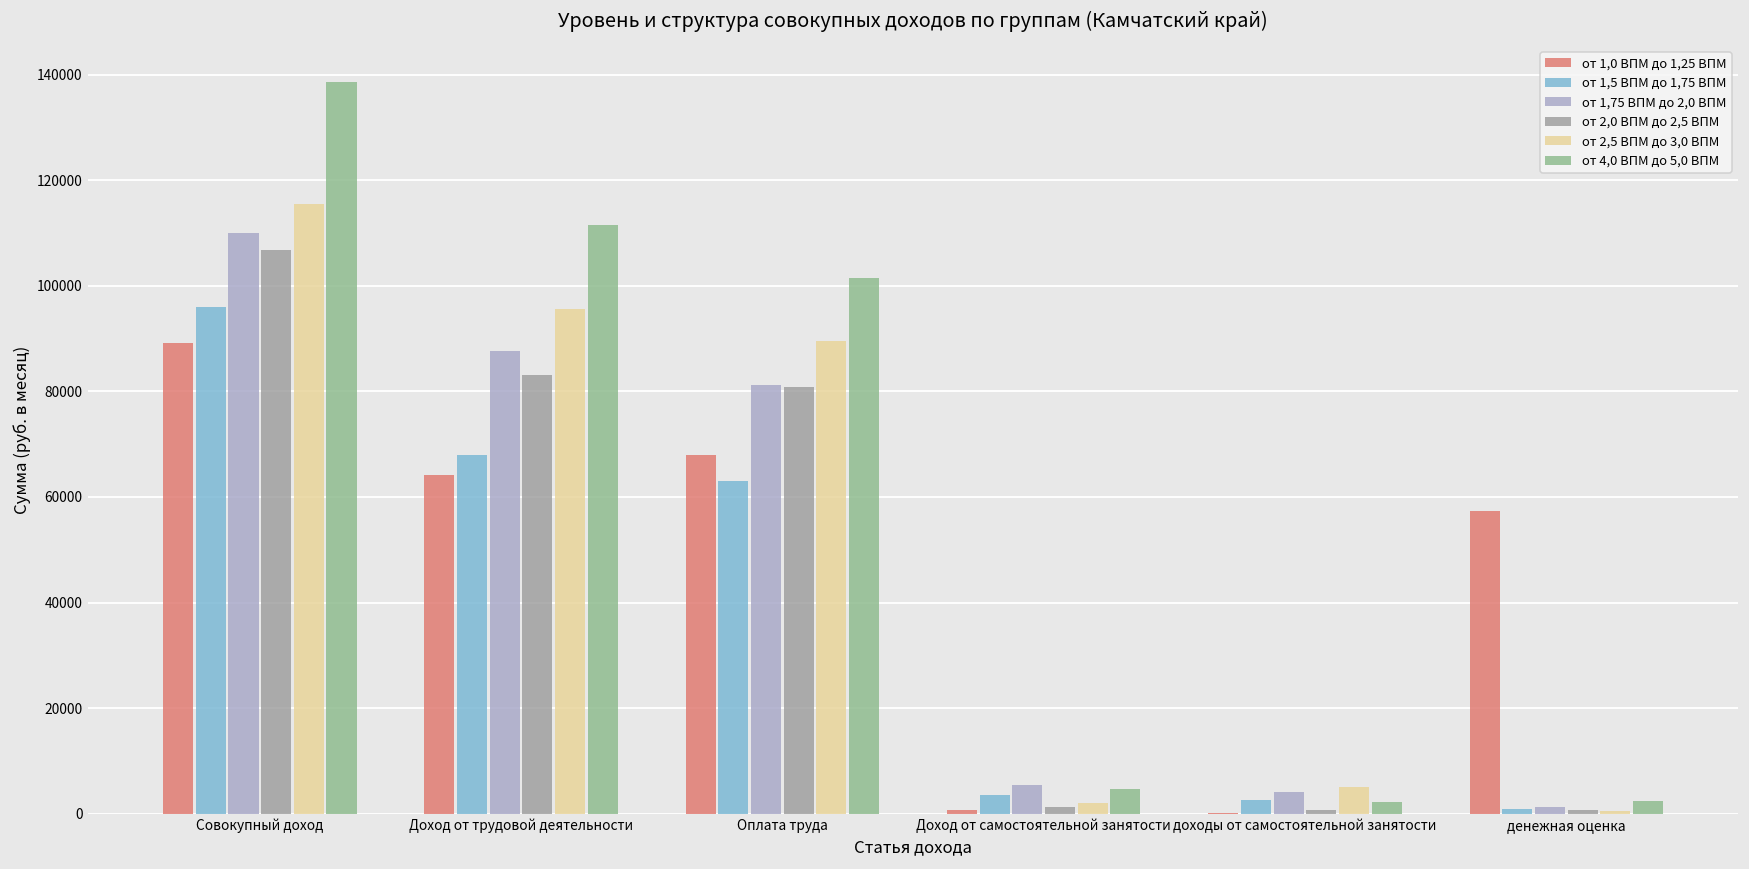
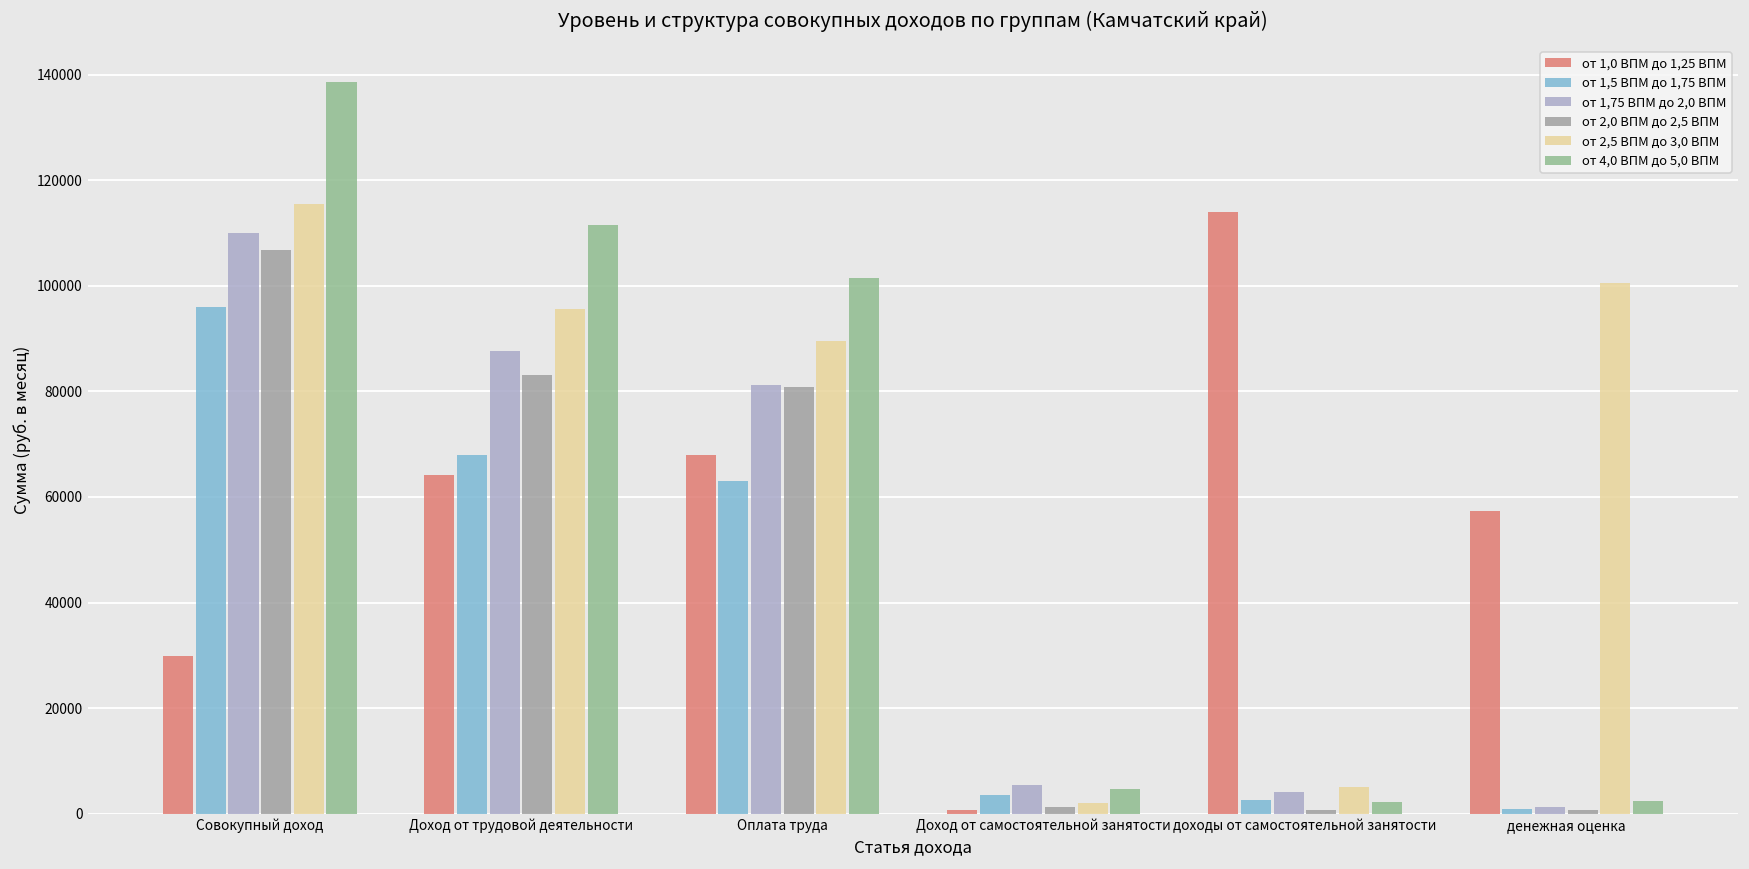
от 1,0 ВПМ до 1,25 ВПМ, Совокупный доход: 89000 -> 30000
от 1,0 ВПМ до 1,25 ВПМ, доходы от самостоятельной занятости: 0 -> 114000
от 2,5 ВПМ до 3,0 ВПМ, денежная оценка: 0 -> 101000
